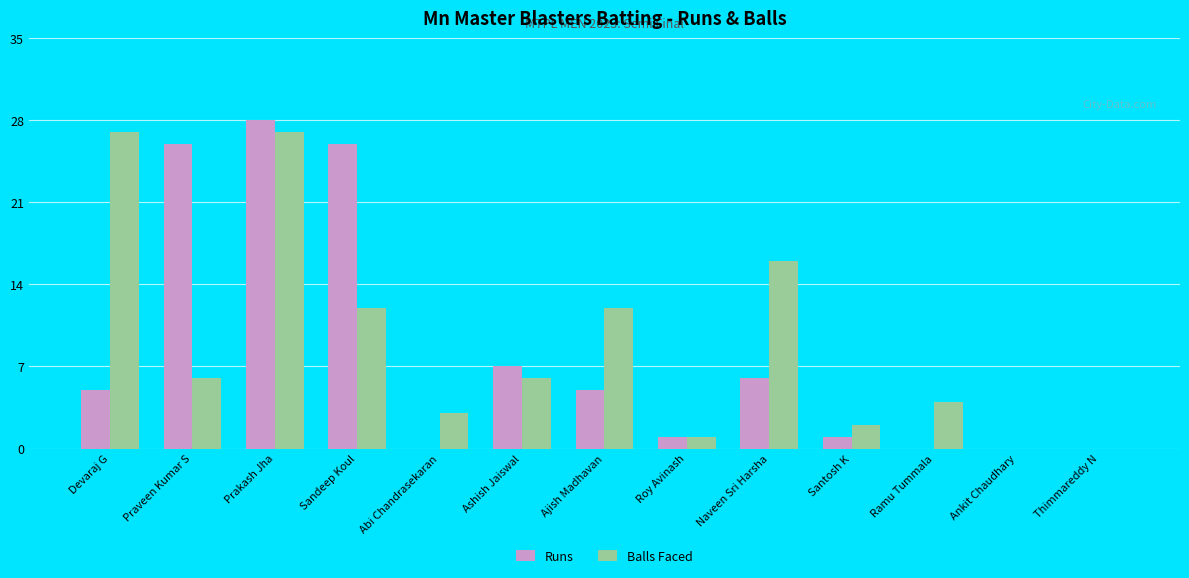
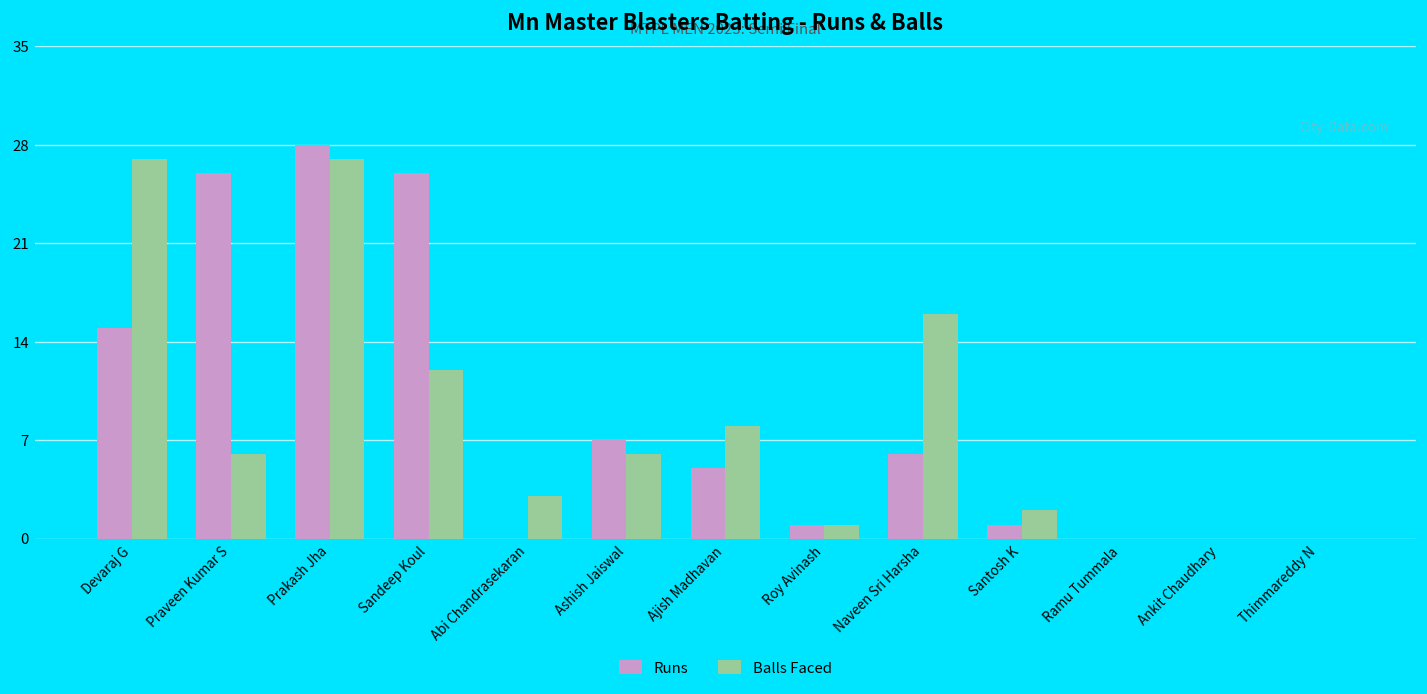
Runs, Devaraj G: 5 -> 15
Balls Faced, Ajish Madhavan: 12 -> 8
Balls Faced, Ramu Tummala: 4 -> 0
